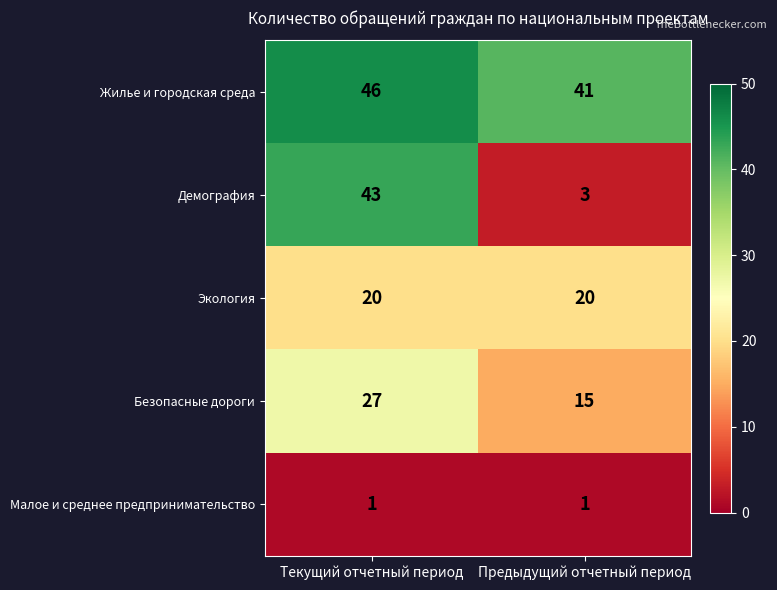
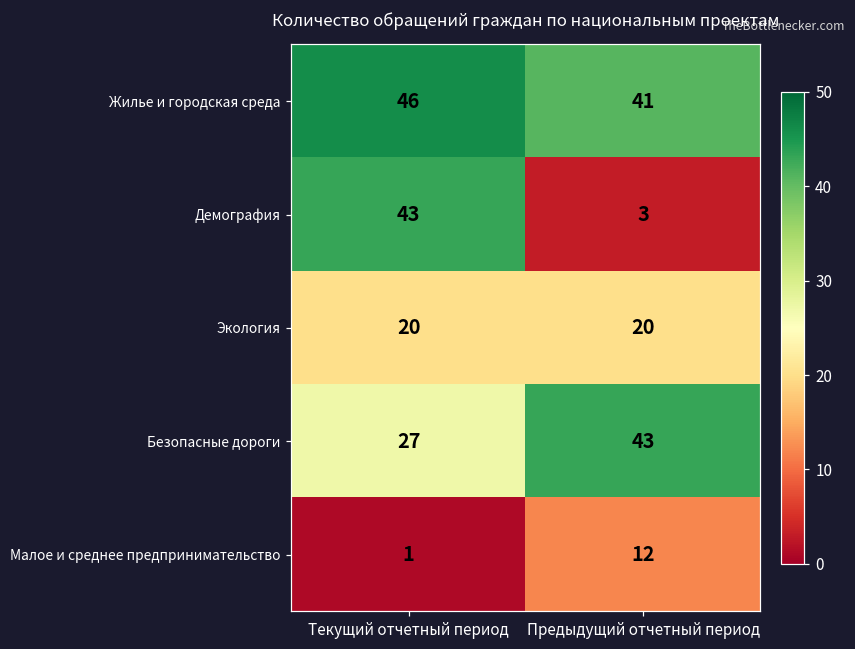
Безопасные дороги, Предыдущий отчетный период: 15 -> 43
Малое и среднее предпринимательство, Предыдущий отчетный период: 1 -> 12
